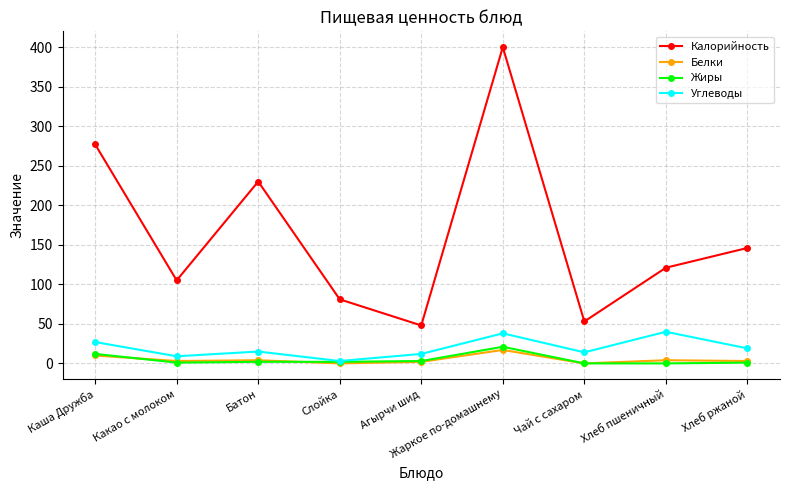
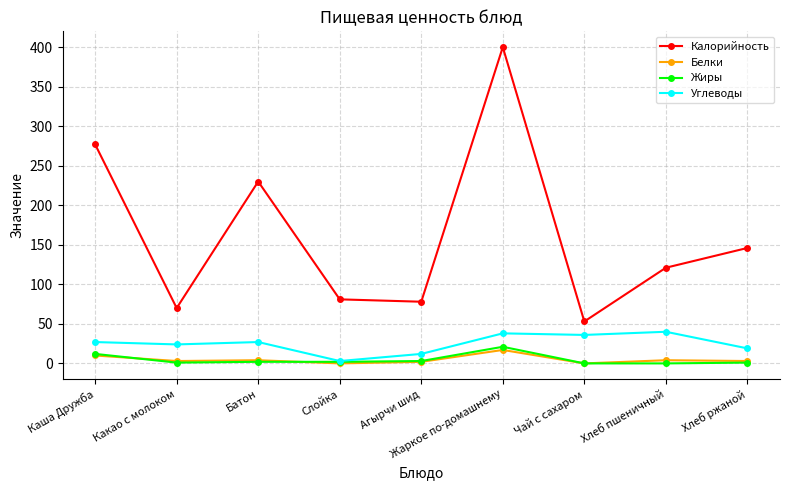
Калорийность, Какао с молоком: 110 -> 70
Углеводы, Какао с молоком: 10 -> 20
Углеводы, Батон: 20 -> 30
Калорийность, Агырчи шид: 50 -> 80
Углеводы, Чай с сахаром: 10 -> 40
